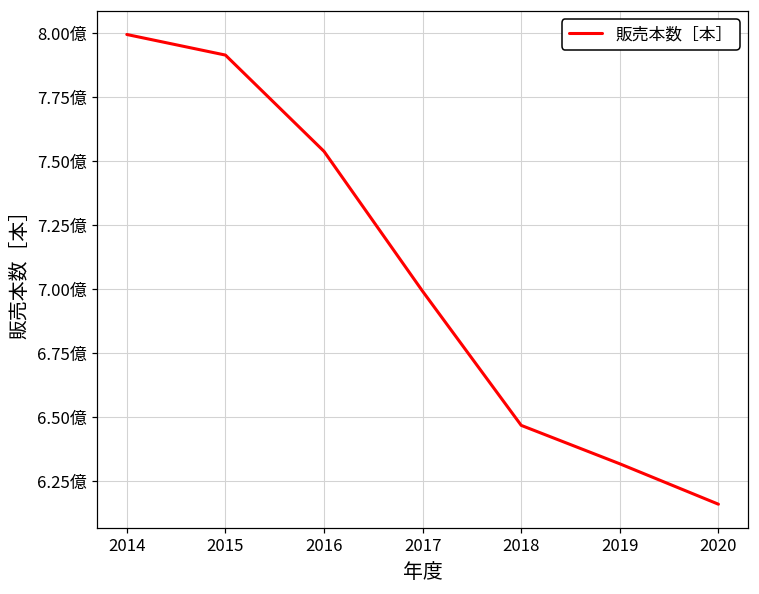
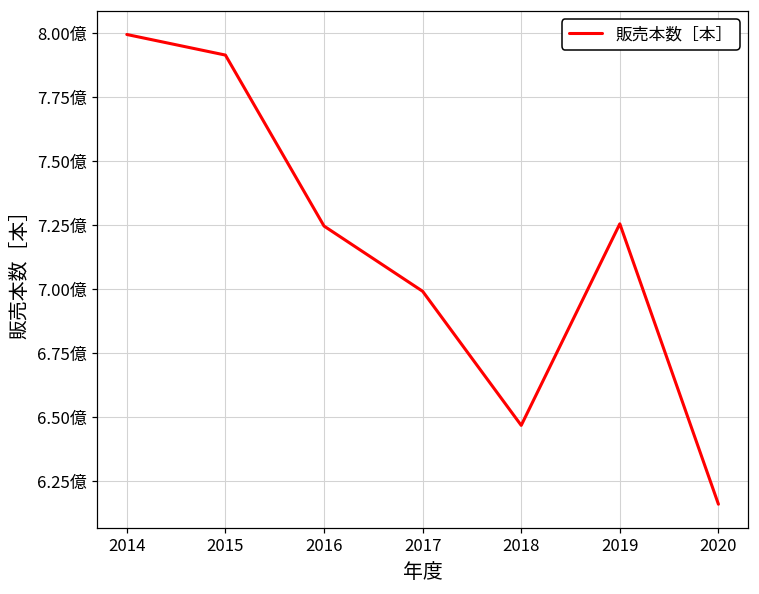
2016: 7.54億 -> 7.25億
2019: 6.32億 -> 7.26億
